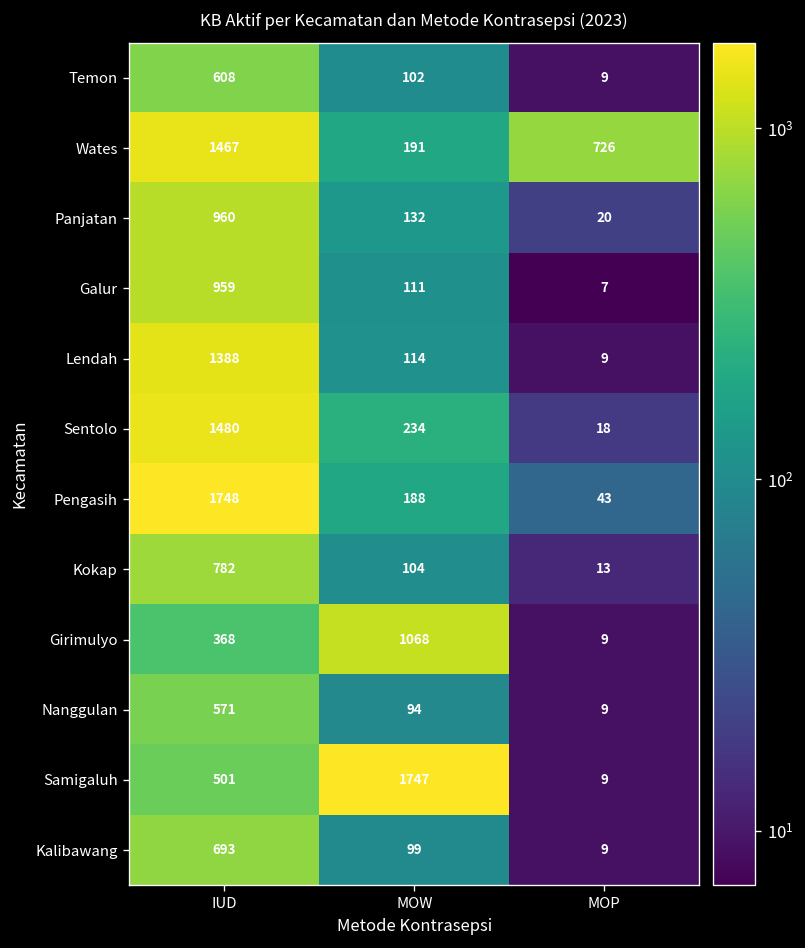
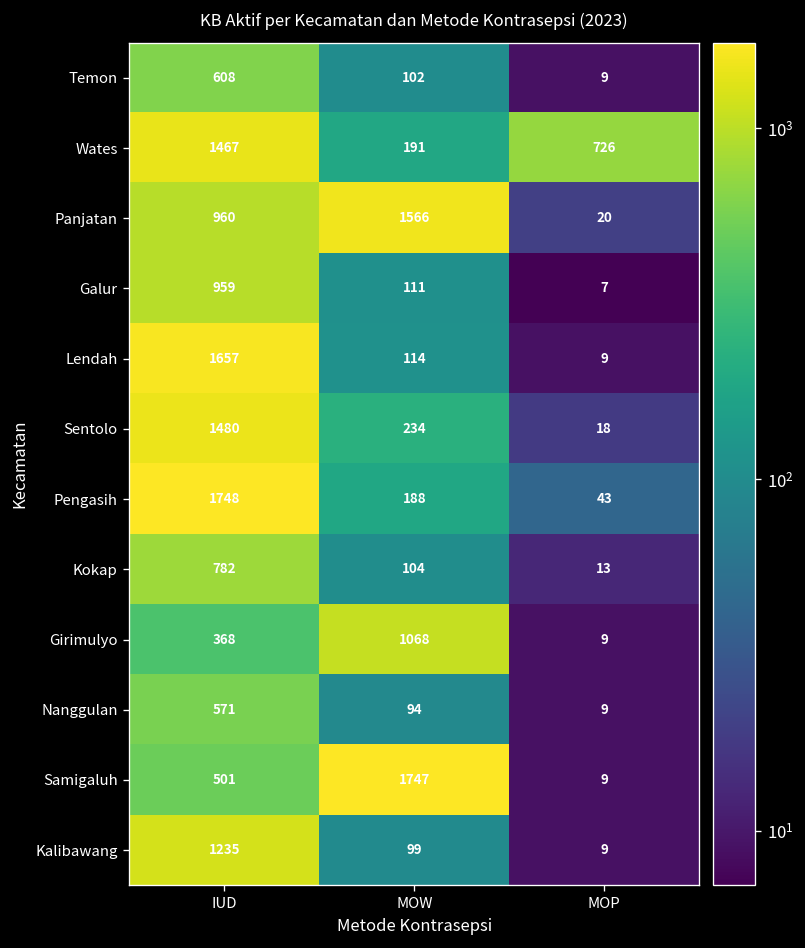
Panjatan, MOW: 132 -> 1566
Lendah, IUD: 1388 -> 1657
Kalibawang, IUD: 693 -> 1235
